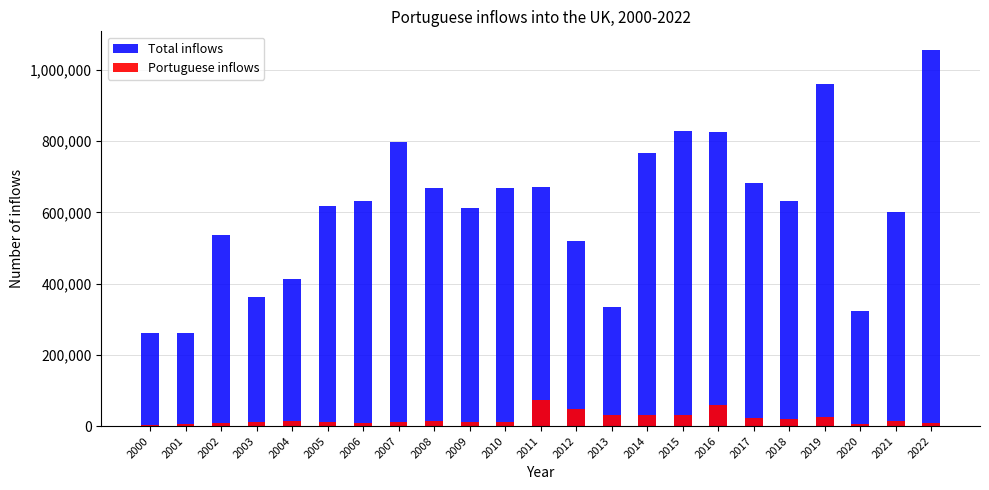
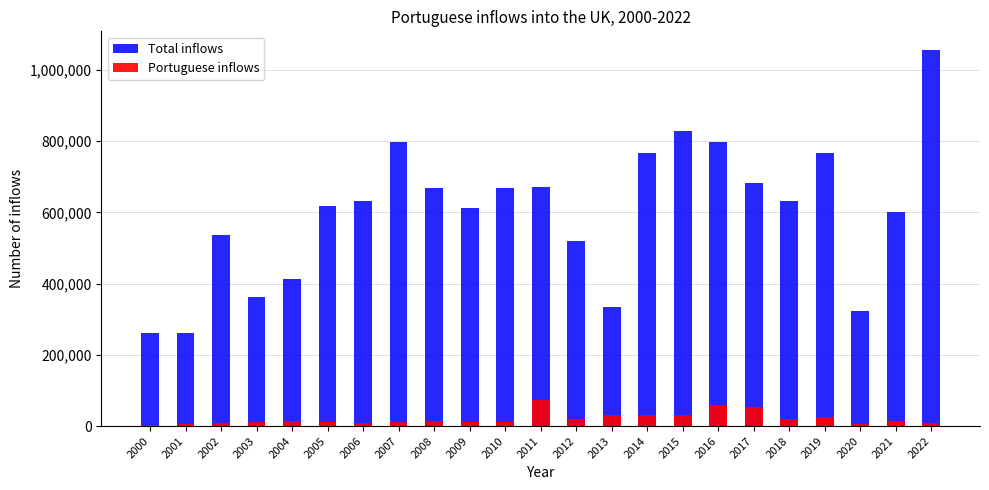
Portuguese inflows, 2012: 50,000 -> 20,000
Total inflows, 2016: 820,000 -> 800,000
Portuguese inflows, 2017: 20,000 -> 50,000
Total inflows, 2019: 960,000 -> 770,000
